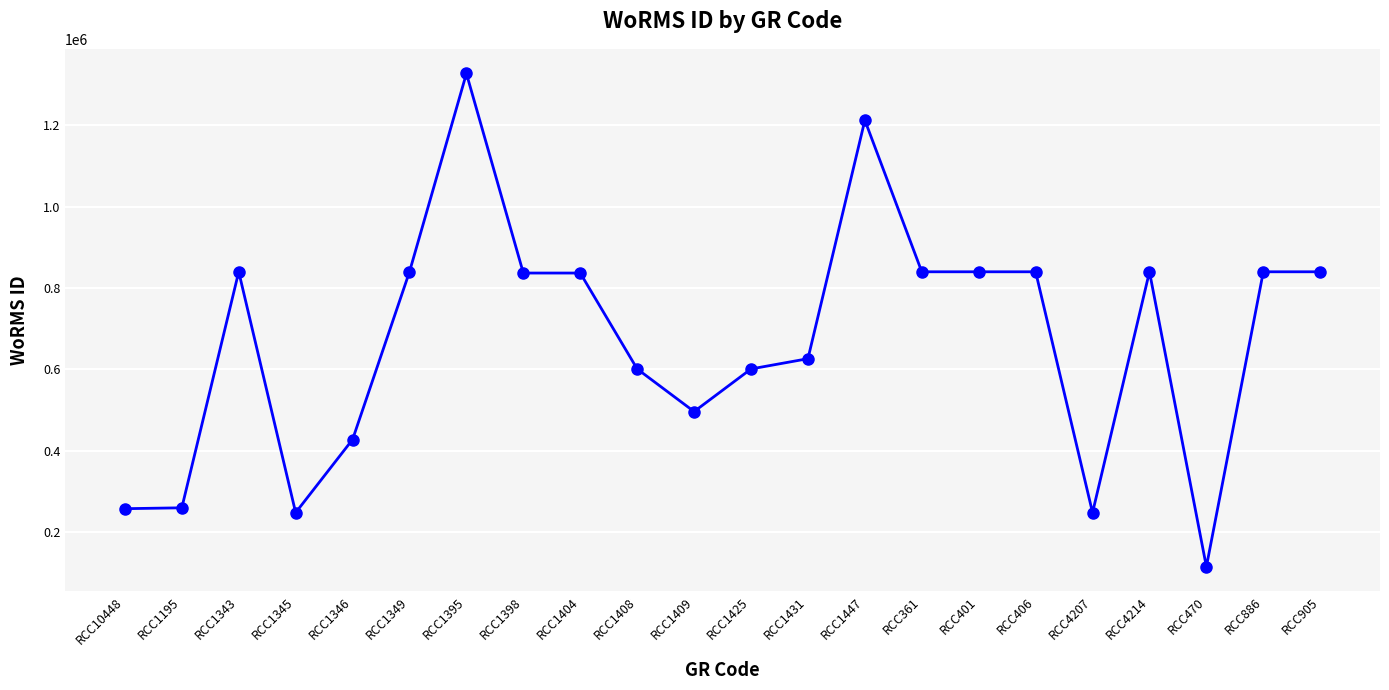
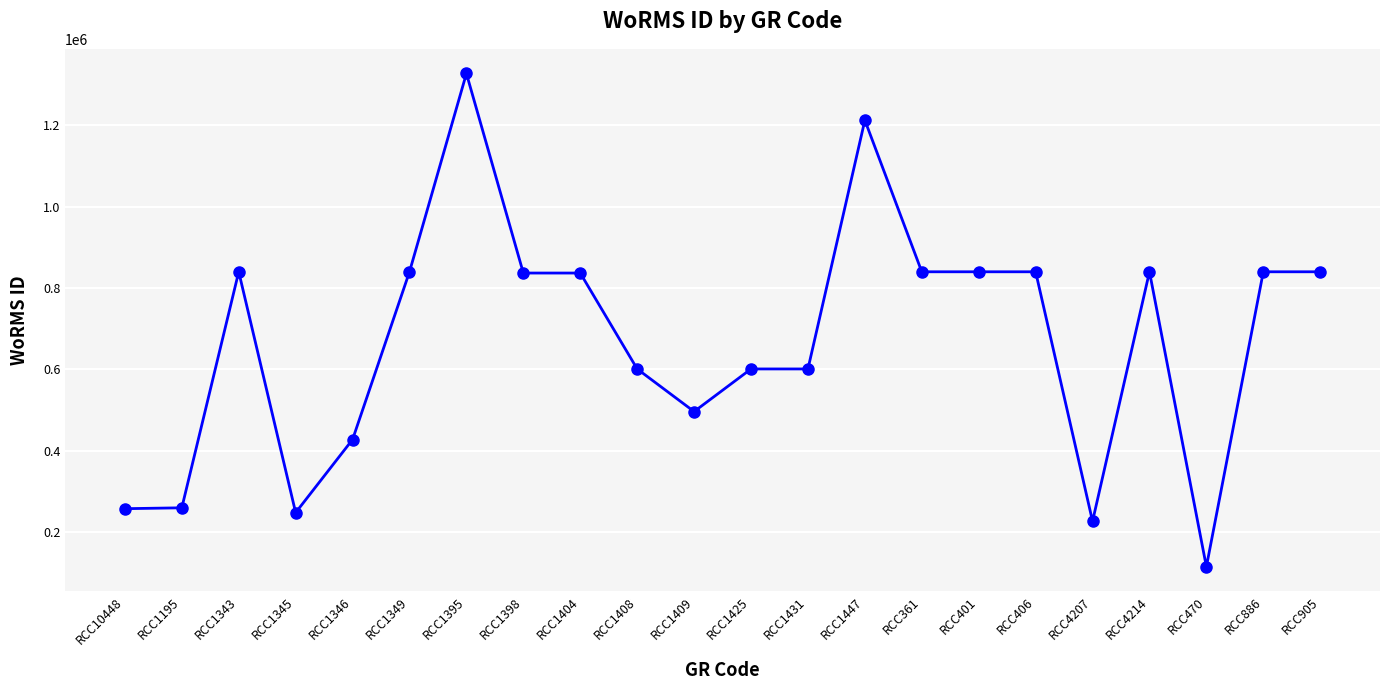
RCC1431: 630000 -> 600000
RCC4207: 250000 -> 230000
